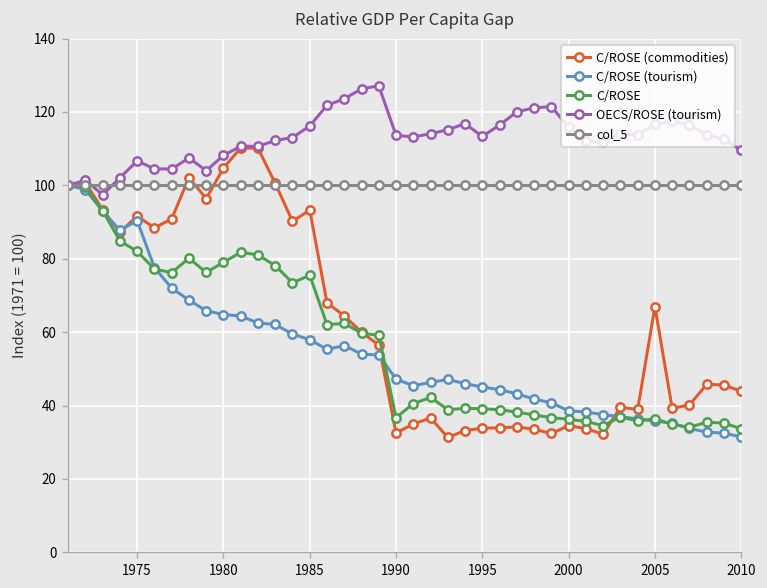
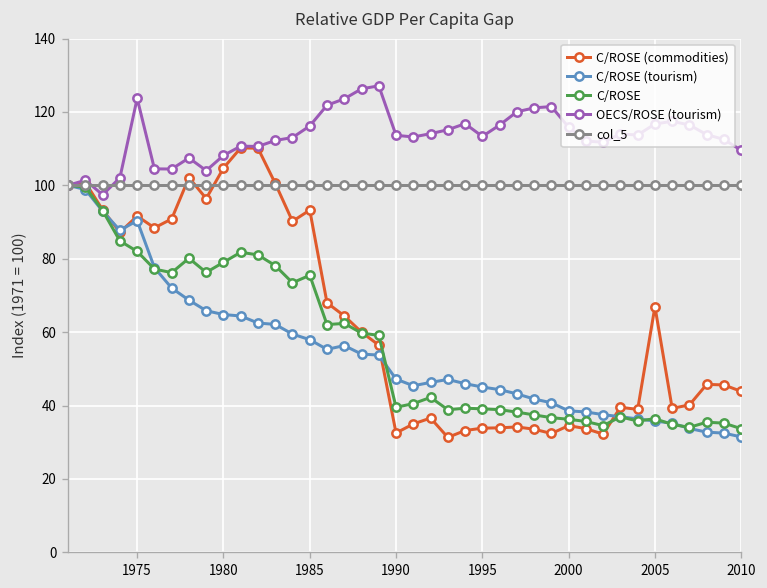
OECS/ROSE (tourism), 1975: 107 -> 124
C/ROSE, 1990: 37 -> 40
